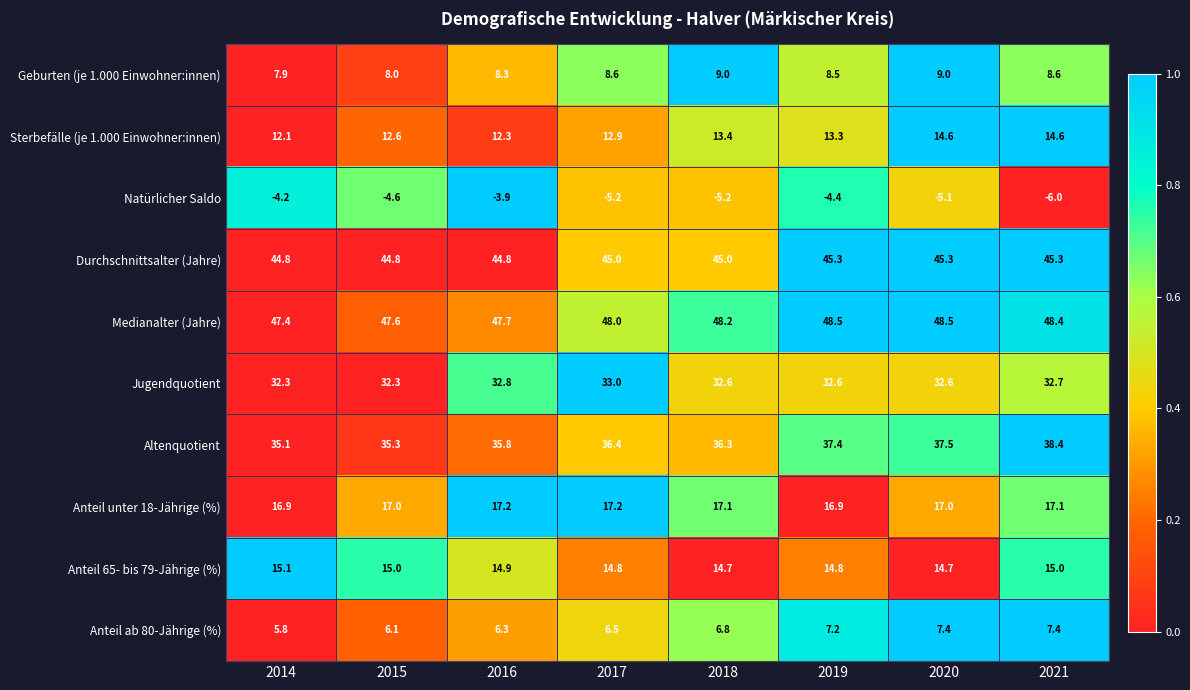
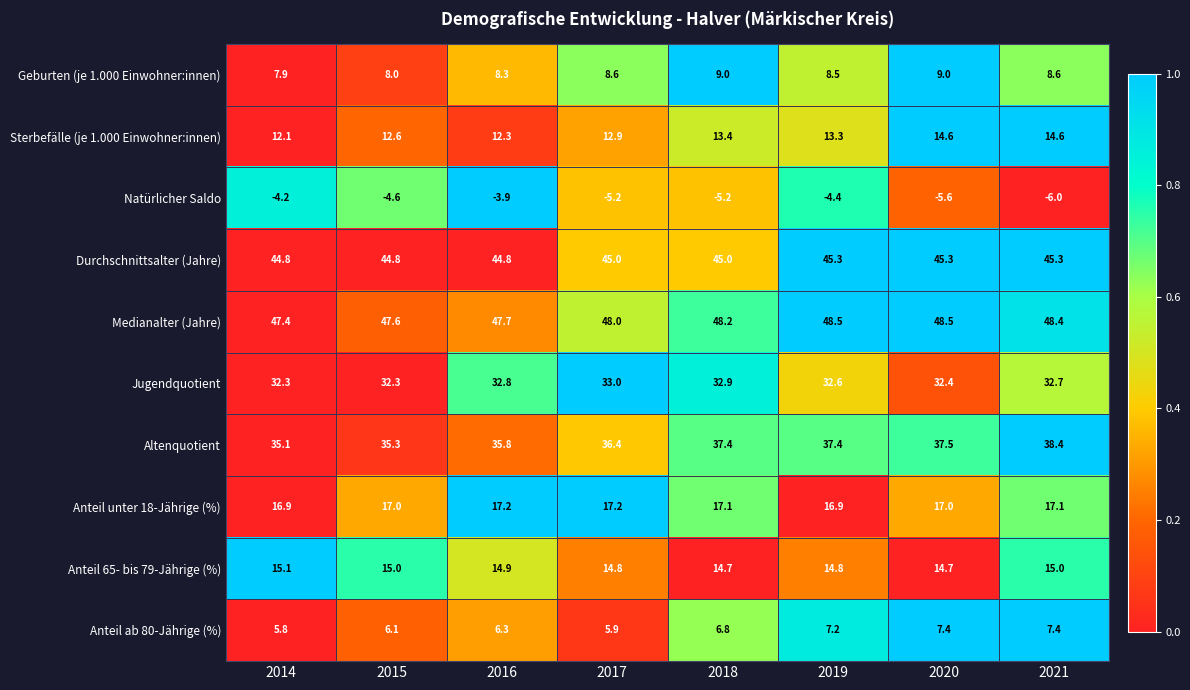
Natürlicher Saldo, 2020: -5.1 -> -5.6
Jugendquotient, 2018: 32.6 -> 32.9
Jugendquotient, 2020: 32.6 -> 32.4
Altenquotient, 2018: 36.3 -> 37.4
Anteil ab 80-Jährige (%), 2017: 6.5 -> 5.9
